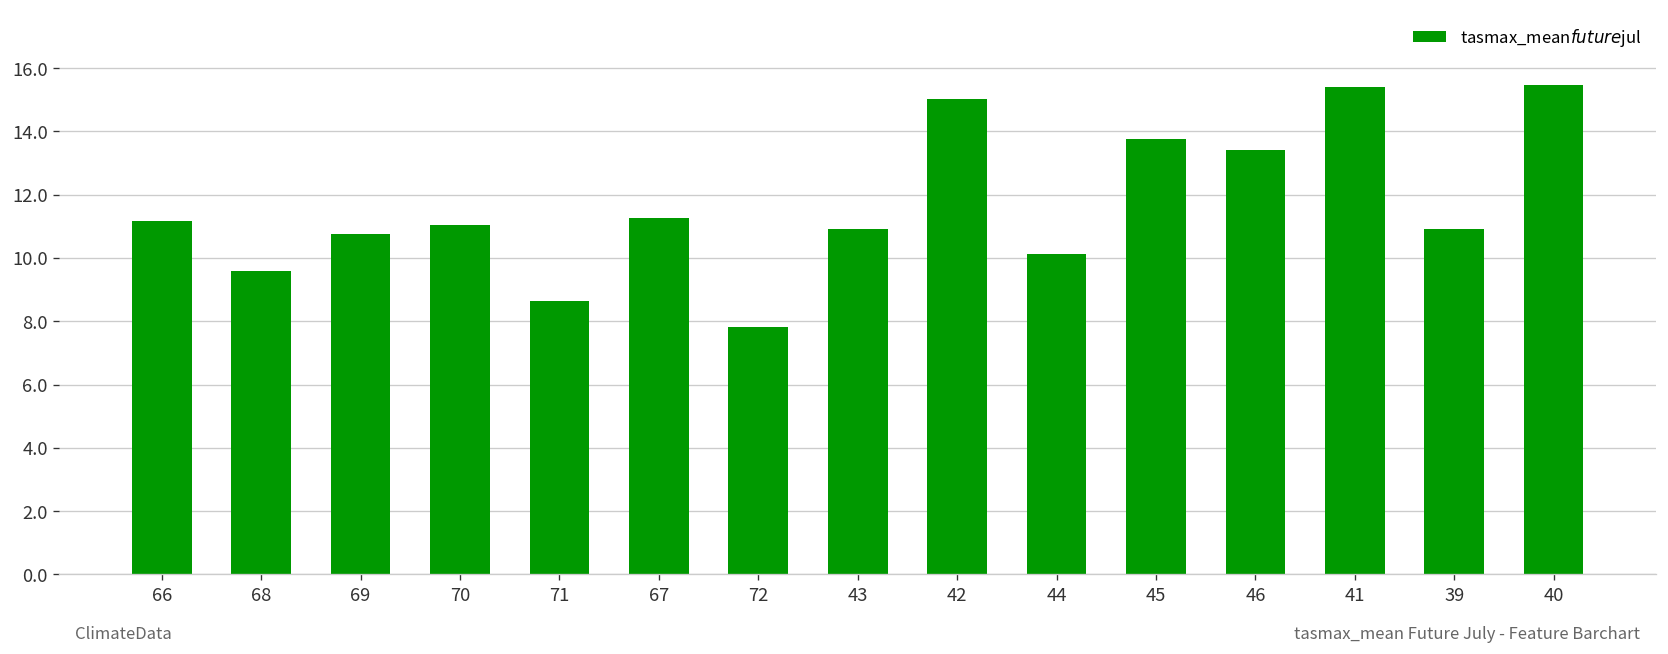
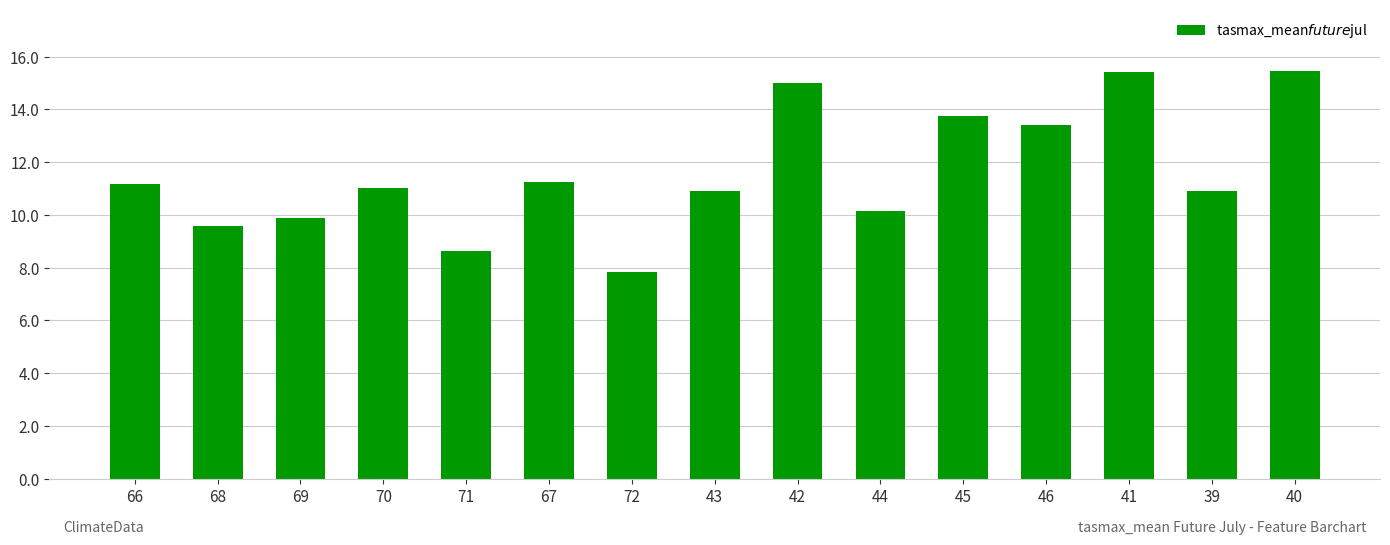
69: 10.8 -> 9.9
